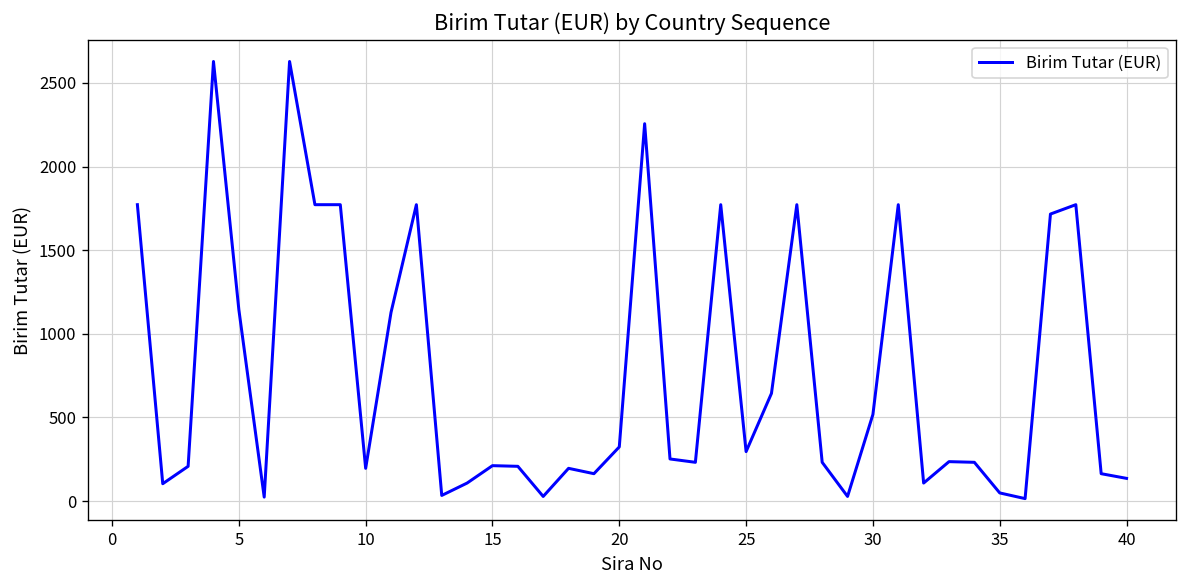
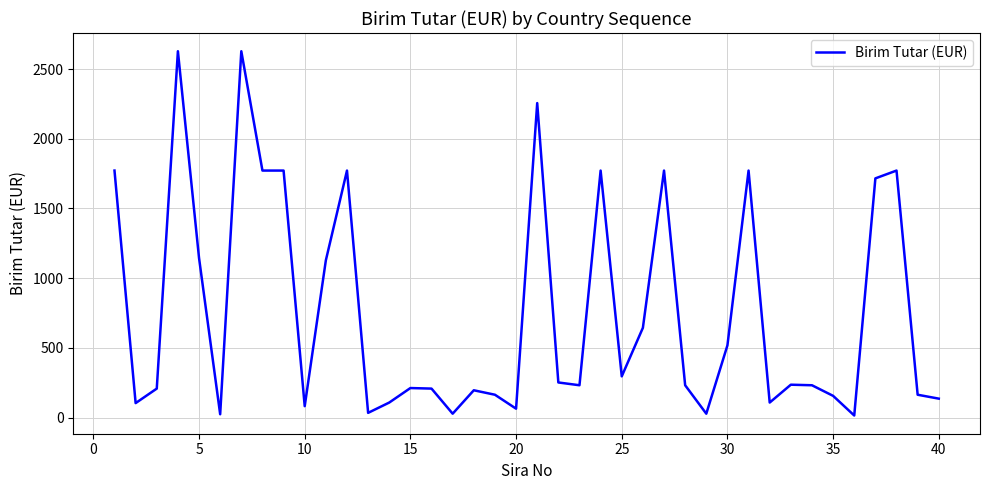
10: 200 -> 80
20: 320 -> 60
35: 50 -> 160
